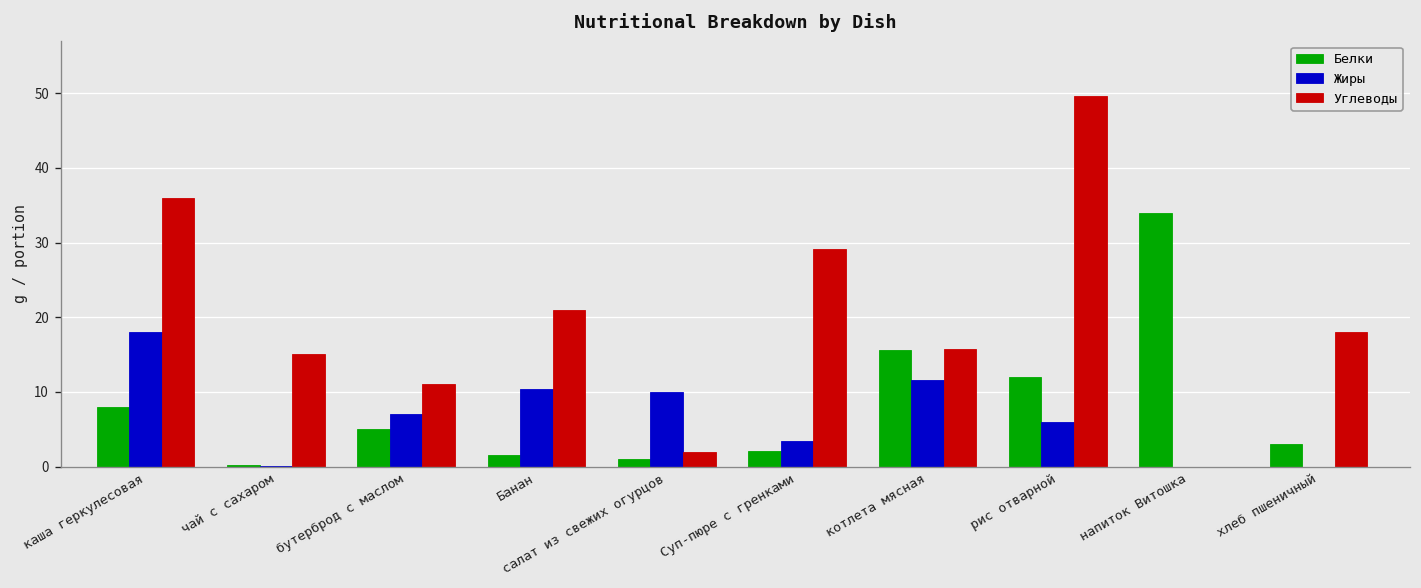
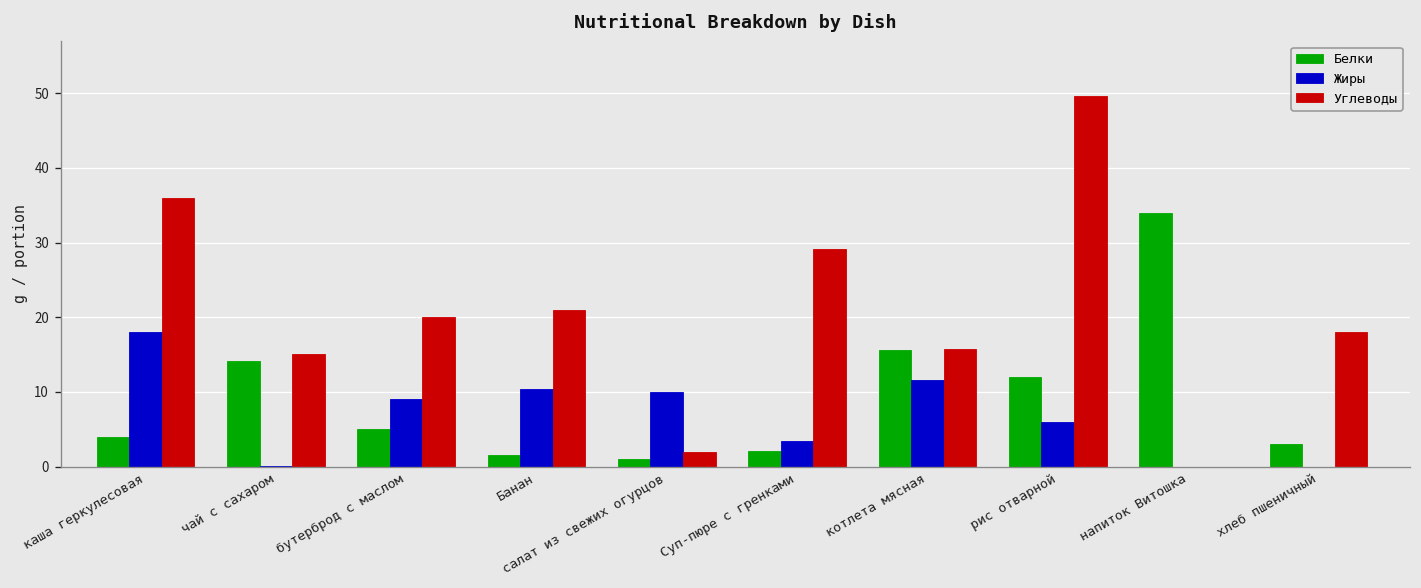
Белки, каша геркулесовая: 8 -> 4
Белки, чай с сахаром: 0 -> 14
Жиры, бутерброд с маслом: 7 -> 9
Углеводы, бутерброд с маслом: 11 -> 20
